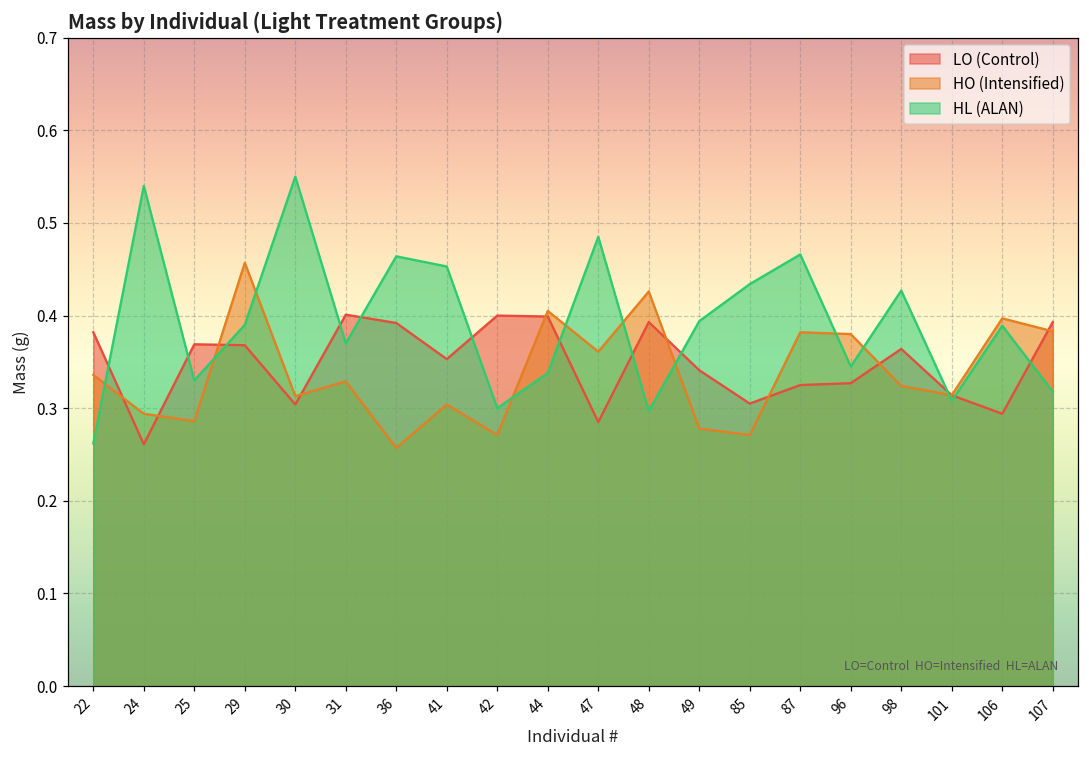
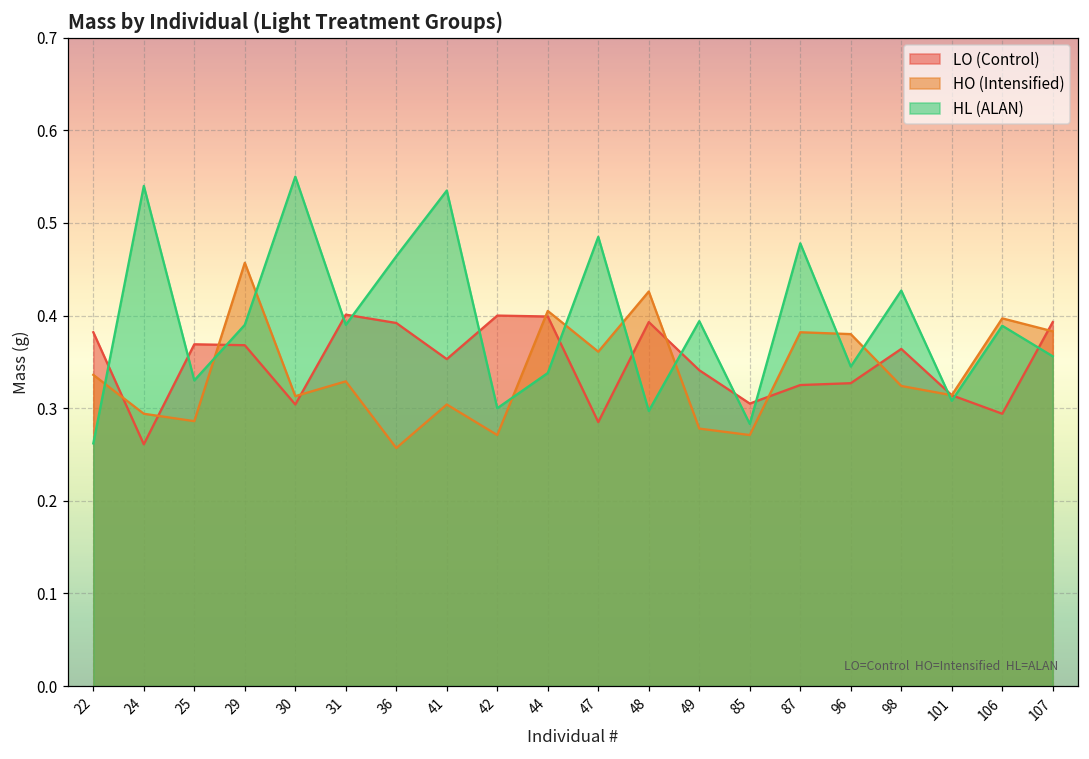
HL (ALAN), 31: 0.37 -> 0.39
HL (ALAN), 41: 0.45 -> 0.54
HL (ALAN), 85: 0.43 -> 0.28
HL (ALAN), 87: 0.47 -> 0.48
HL (ALAN), 107: 0.32 -> 0.36
